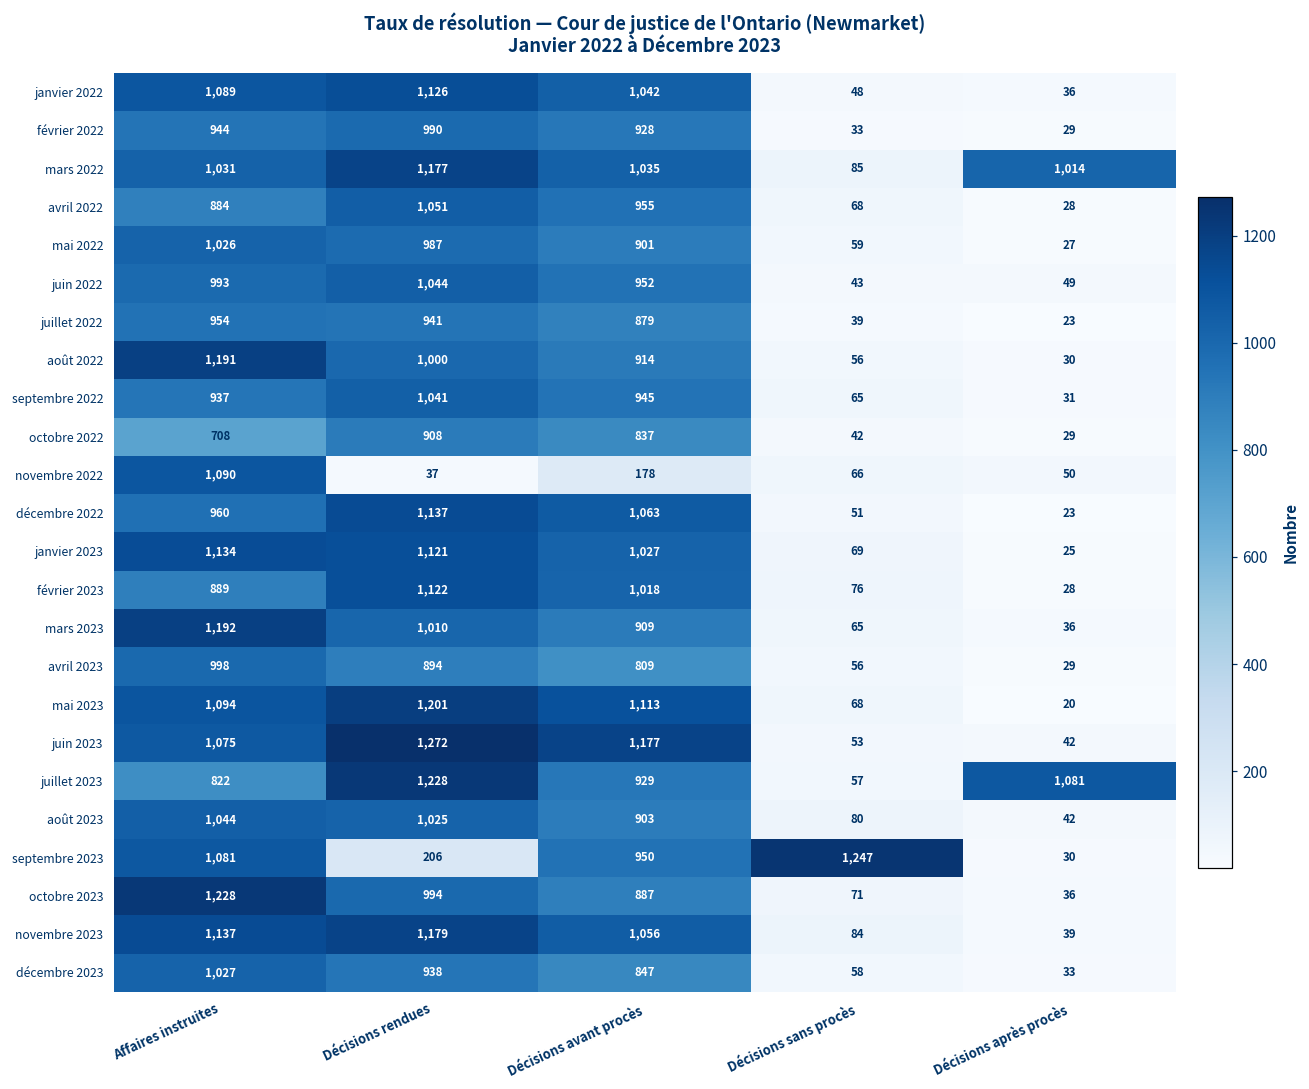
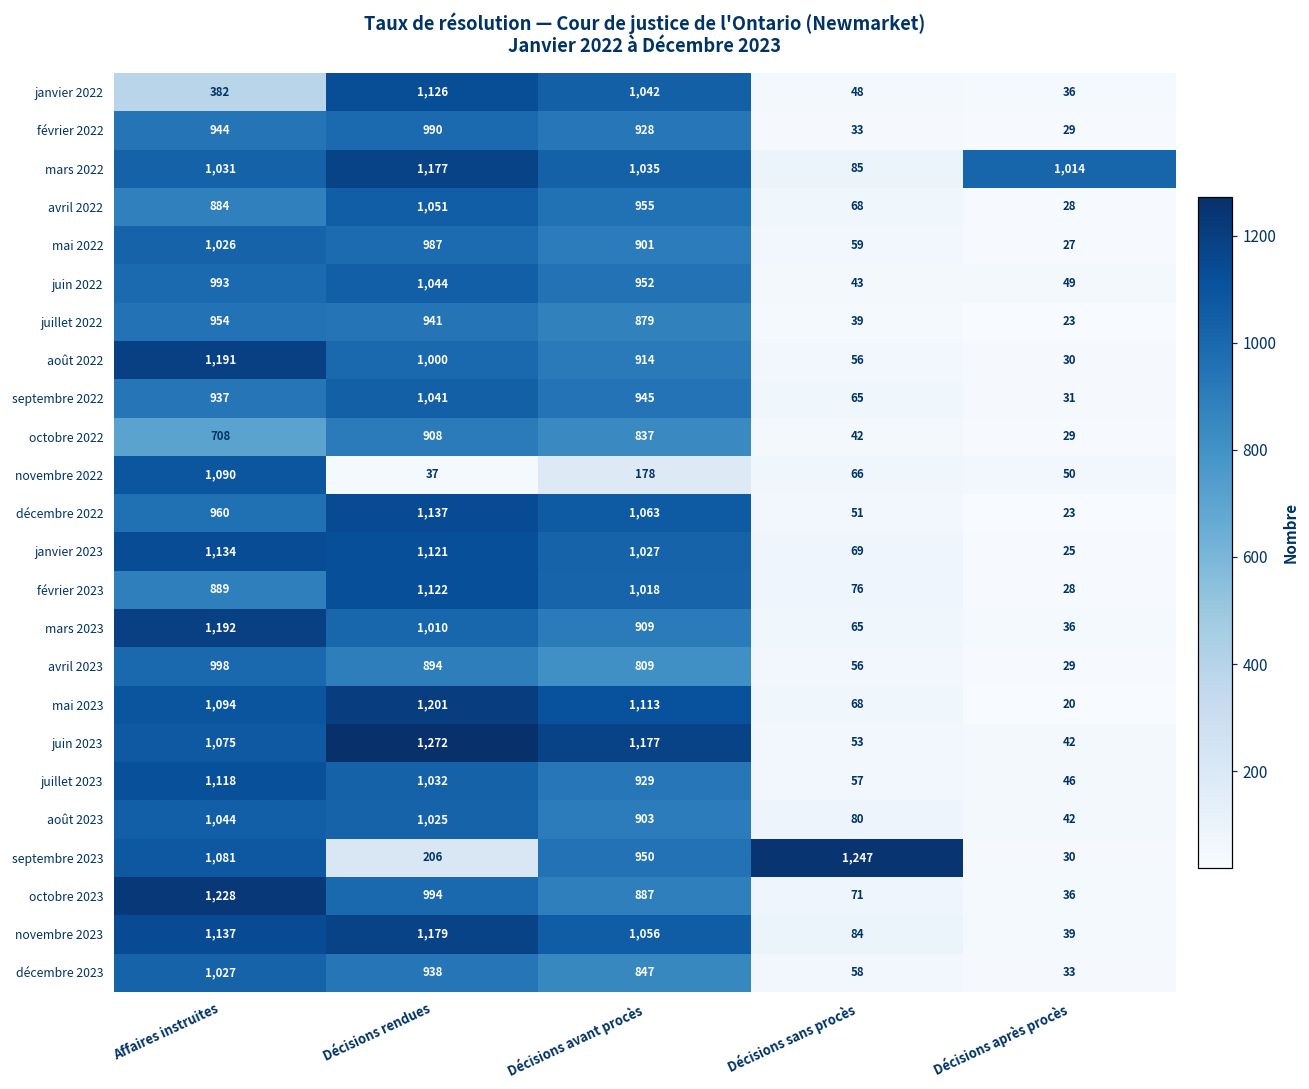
janvier 2022, Affaires instruites: 1,089 -> 382
juillet 2023, Affaires instruites: 822 -> 1,118
juillet 2023, Décisions rendues: 1,228 -> 1,032
juillet 2023, Décisions après procès: 1,081 -> 46
